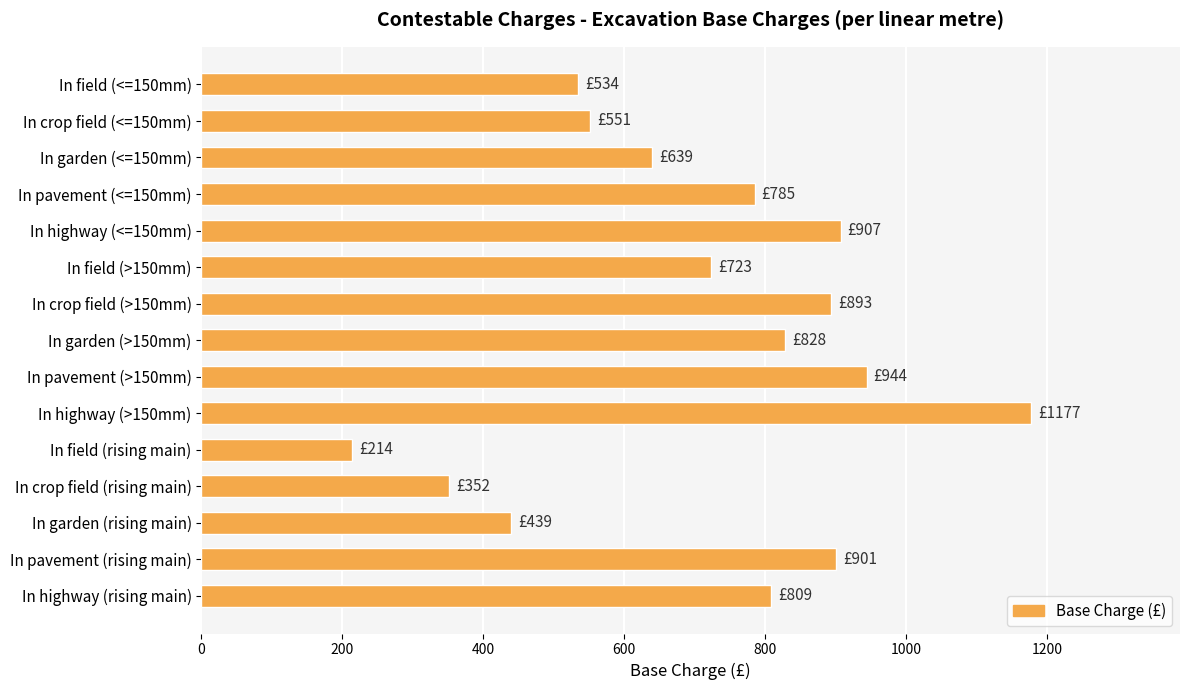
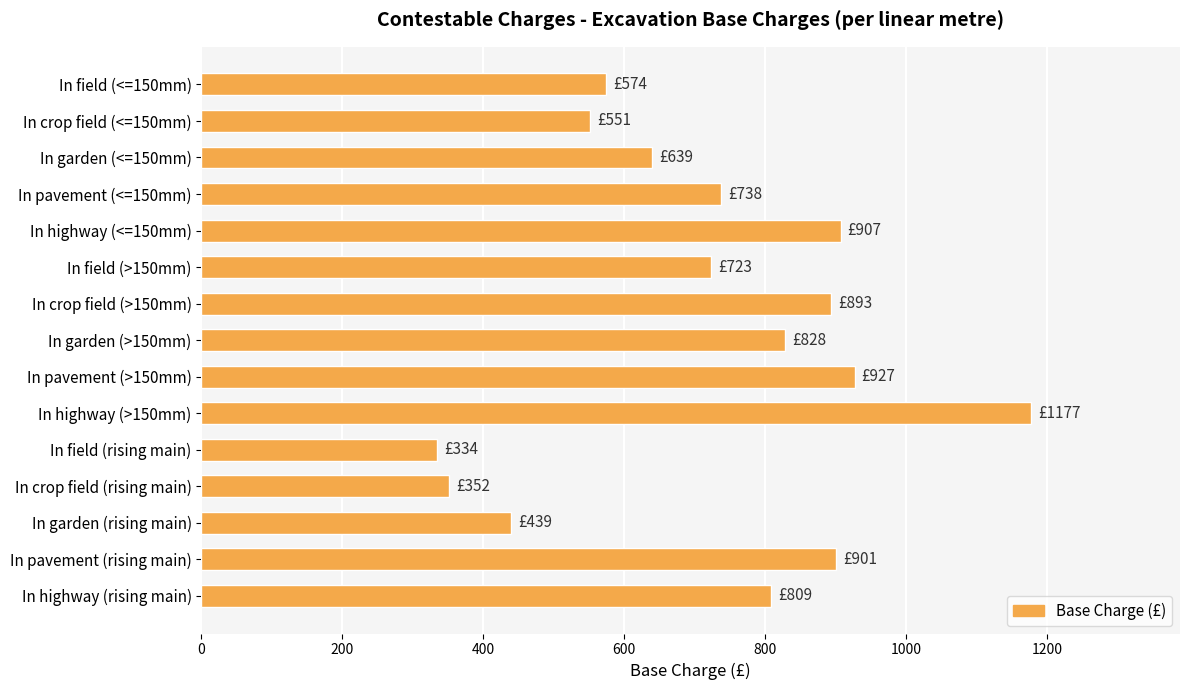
In field (<=150mm): £534 -> £574
In pavement (<=150mm): £785 -> £738
In pavement (>150mm): £944 -> £927
In field (rising main): £214 -> £334
